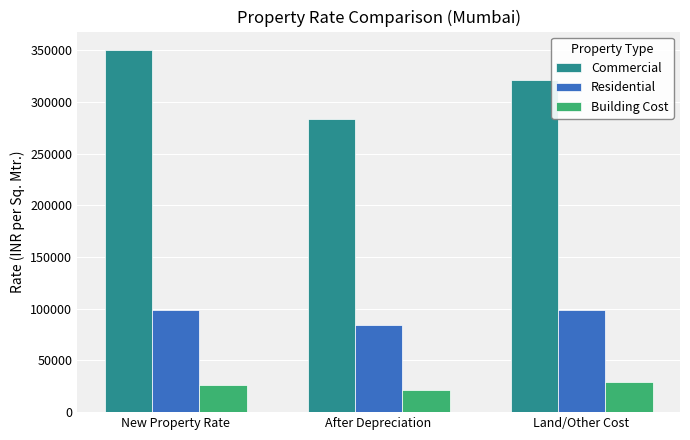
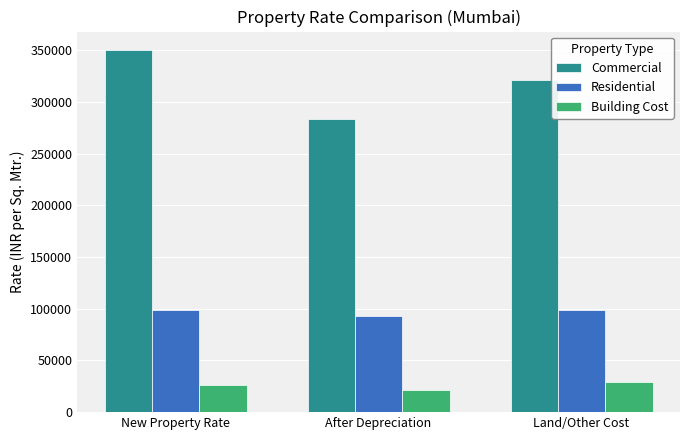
Residential, After Depreciation: 84000 -> 93000
